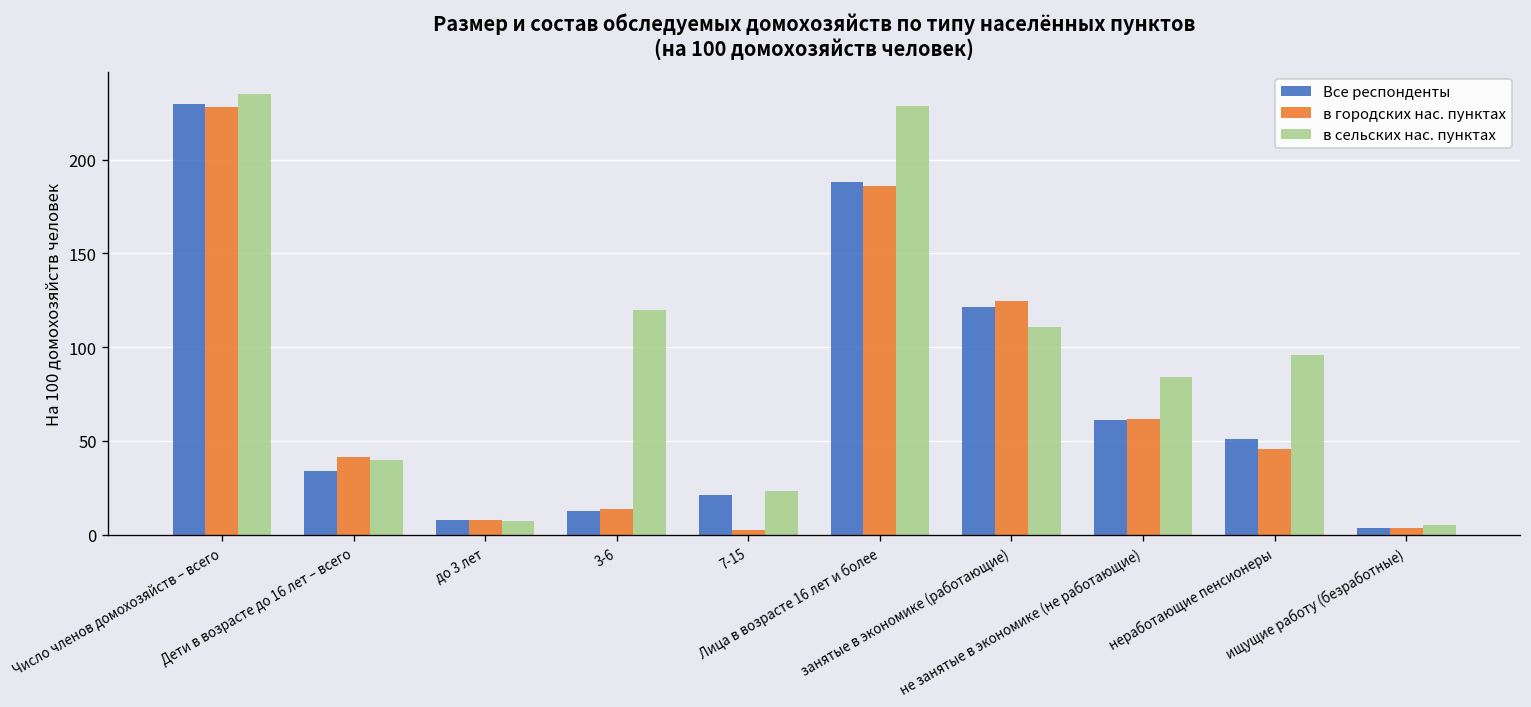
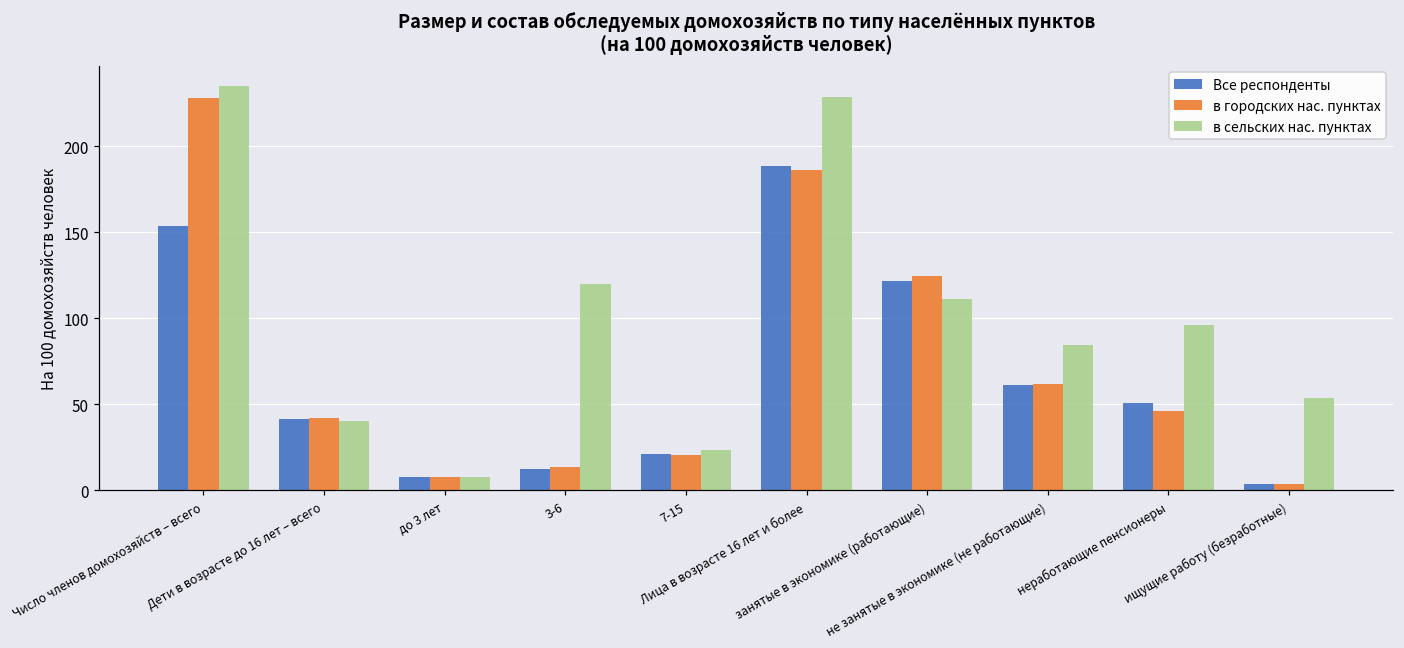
Все респонденты, Число членов домохозяйств – всего: 230 -> 154
Все респонденты, Дети в возрасте до 16 лет – всего: 34 -> 41
в городских нас. пунктах, 7-15: 3 -> 20
в сельских нас. пунктах, ищущие работу (безработные): 5 -> 53
